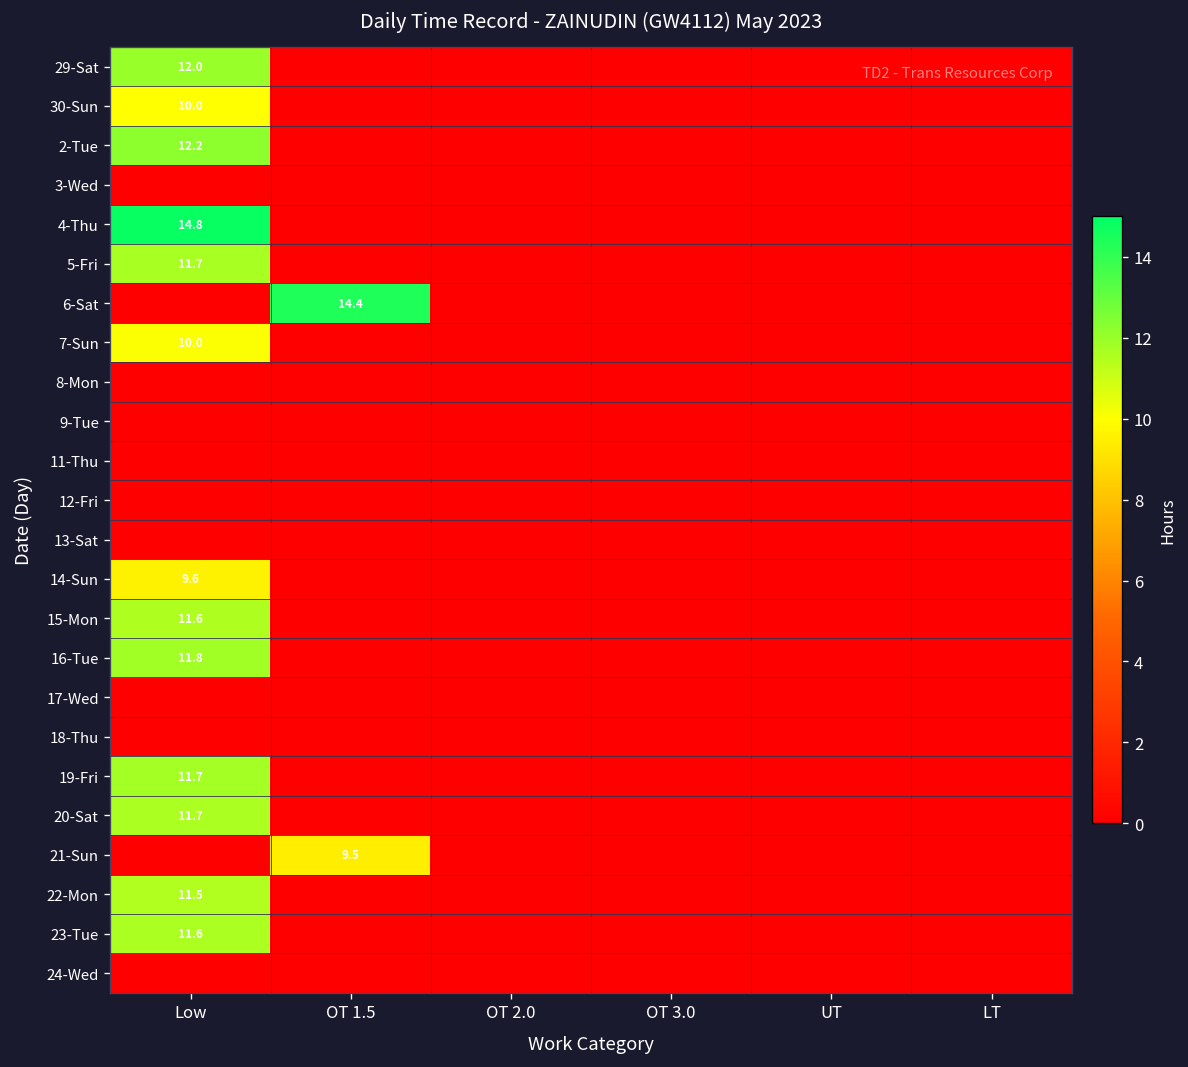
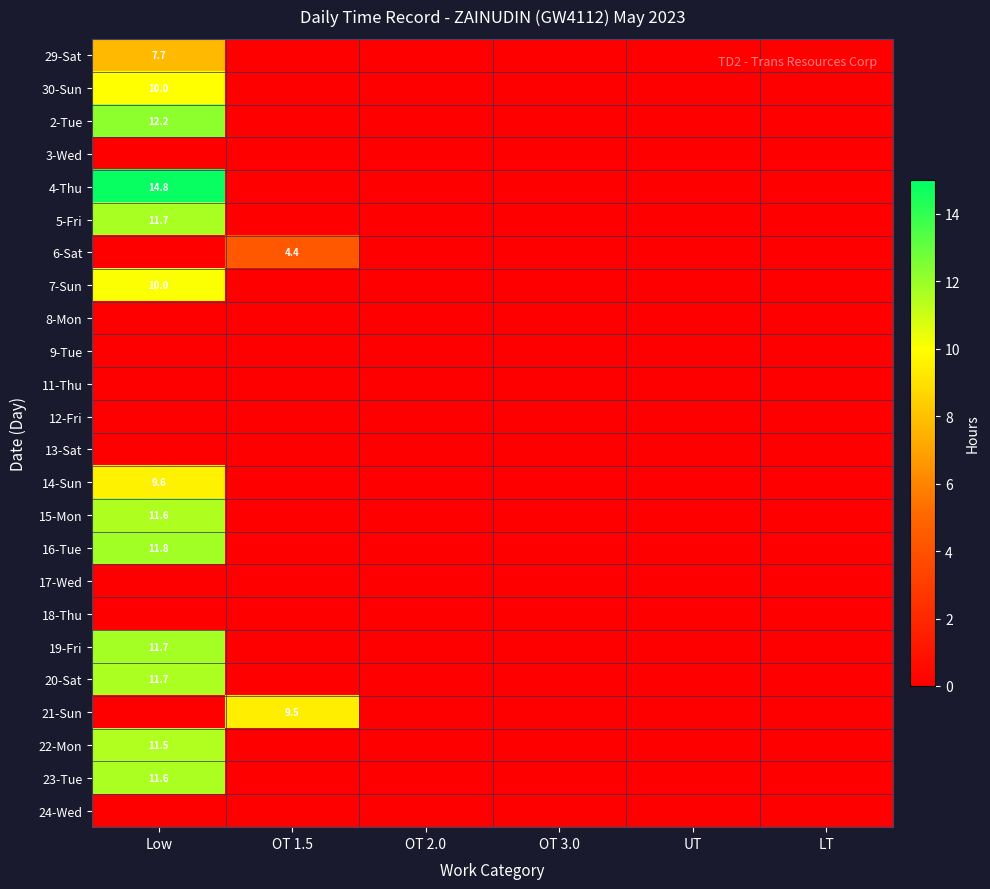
29-Sat, Low: 12.0 -> 7.7
6-Sat, OT 1.5: 14.4 -> 4.4
